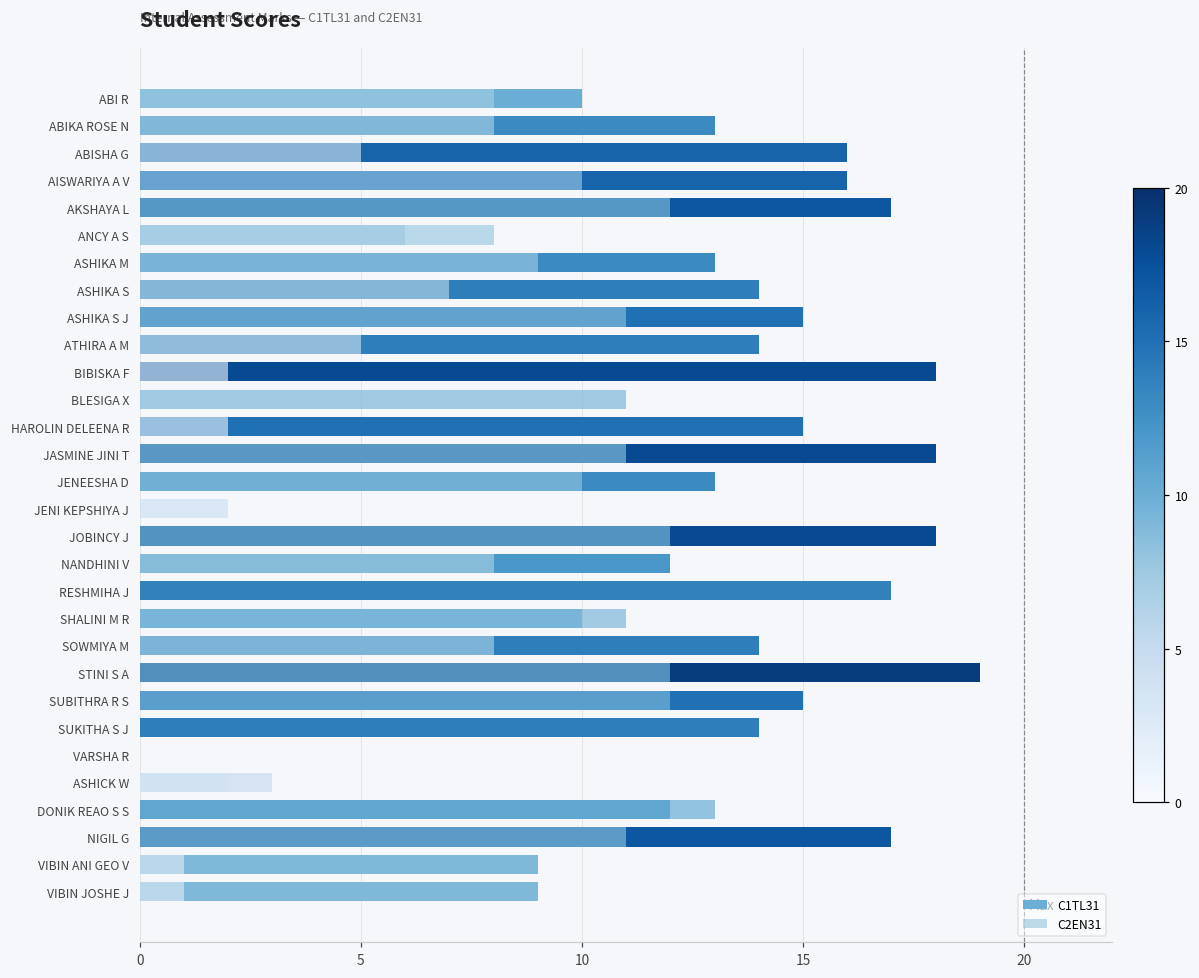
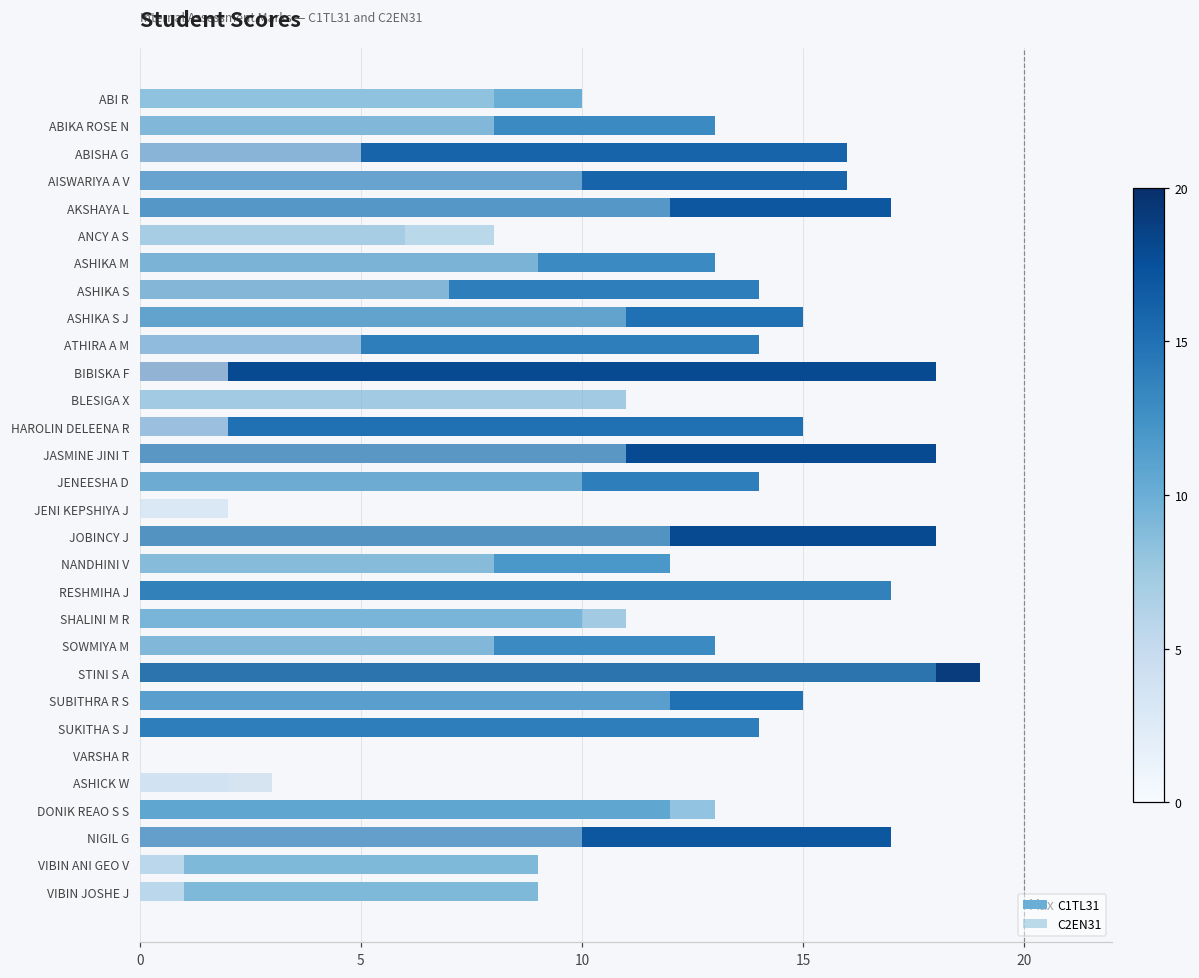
C1TL31, JENEESHA D: 13 -> 14
C1TL31, SOWMIYA M: 14 -> 13
C2EN31, STINI S A: 12 -> 18
C2EN31, NIGIL G: 11 -> 10
